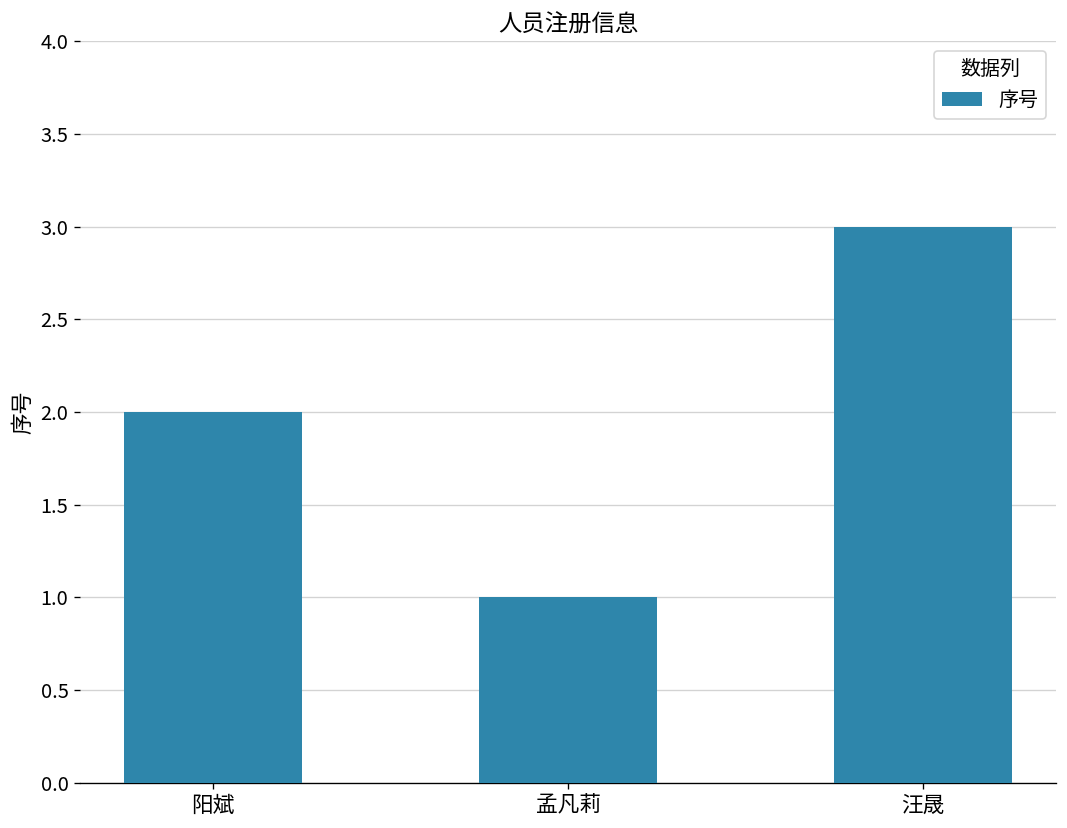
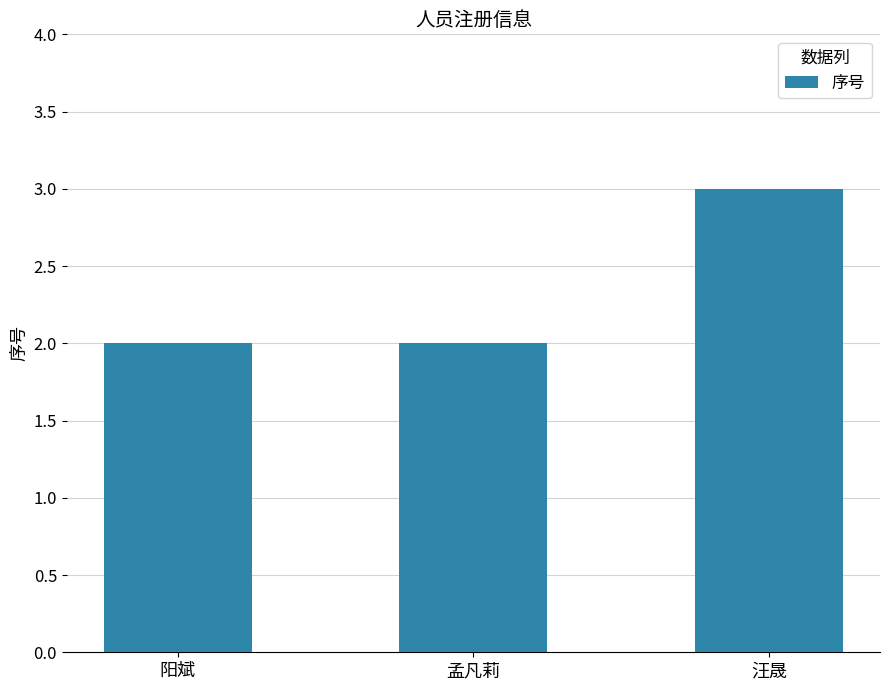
孟凡莉: 1 -> 2
